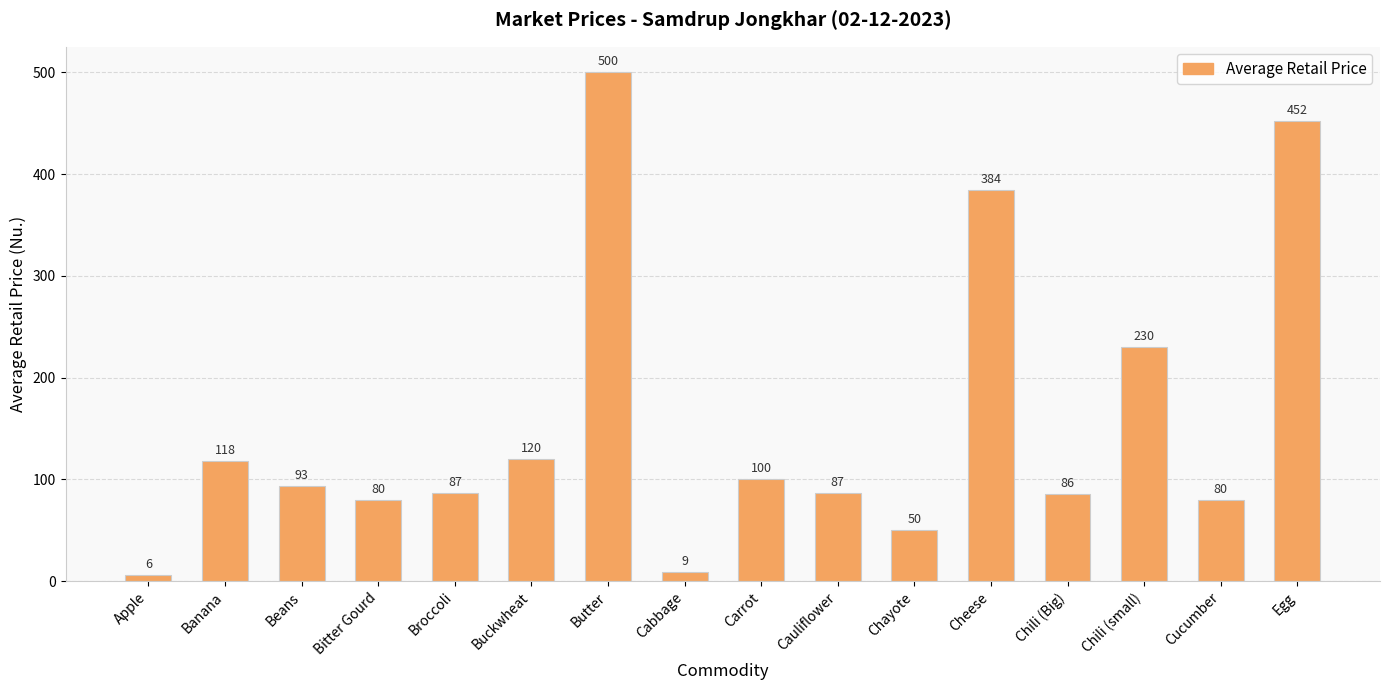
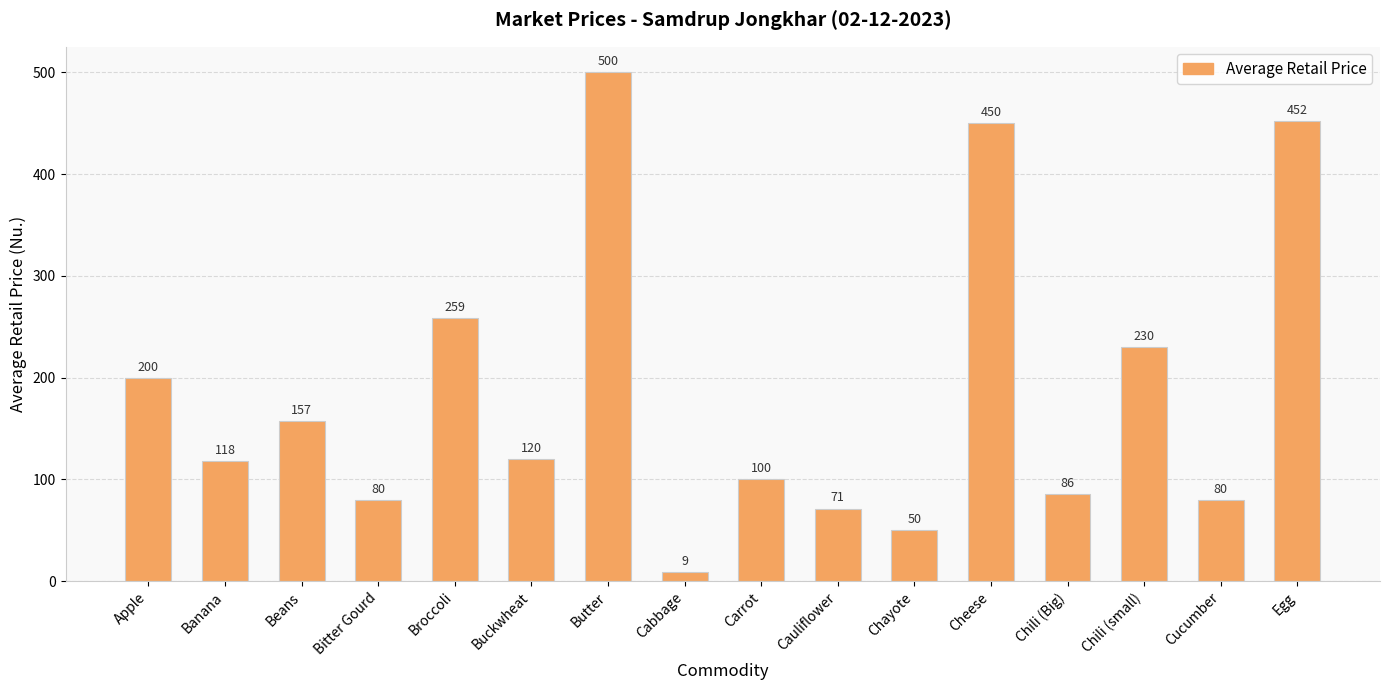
Apple: 6 -> 200
Beans: 93 -> 157
Broccoli: 87 -> 259
Cauliflower: 87 -> 71
Cheese: 384 -> 450
